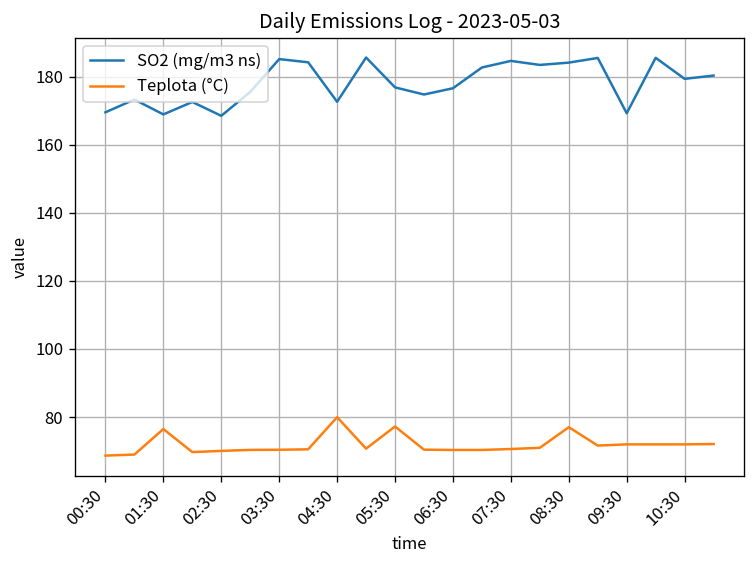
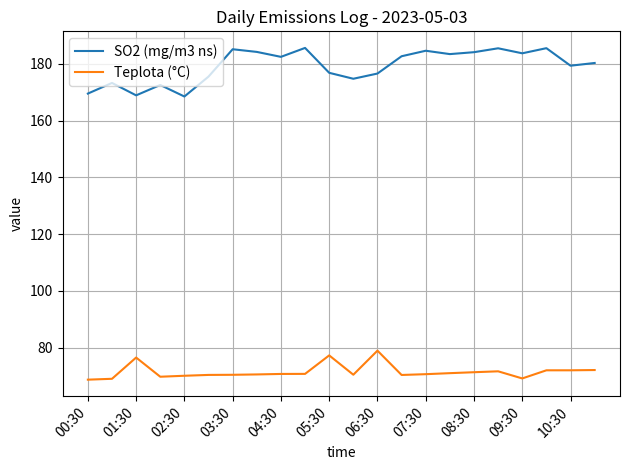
SO2 (mg/m3 ns), 04:30: 173 -> 182
Teplota (°C), 04:30: 80 -> 71
Teplota (°C), 06:30: 70 -> 79
Teplota (°C), 08:30: 77 -> 71
SO2 (mg/m3 ns), 09:30: 169 -> 184
Teplota (°C), 09:30: 72 -> 69
